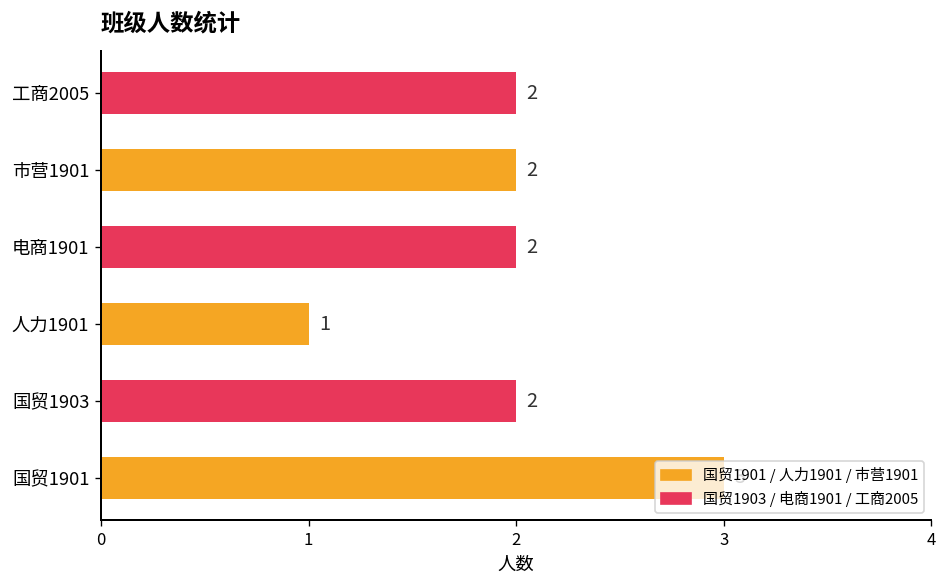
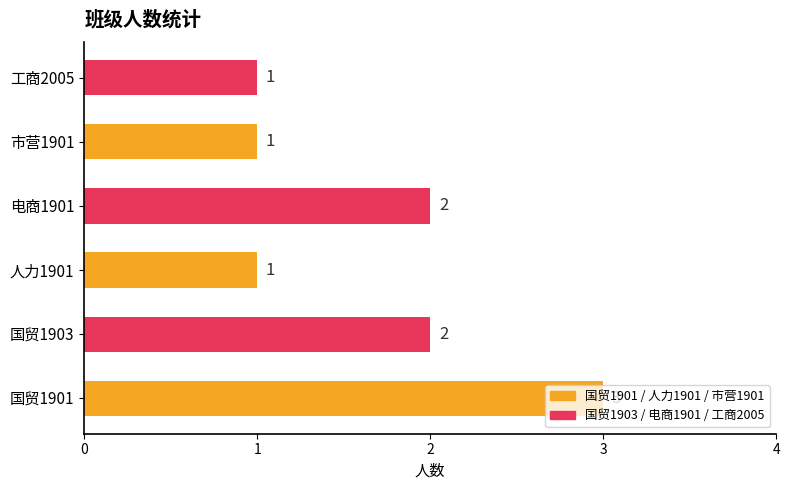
工商2005: 2 -> 1
市营1901: 2 -> 1
